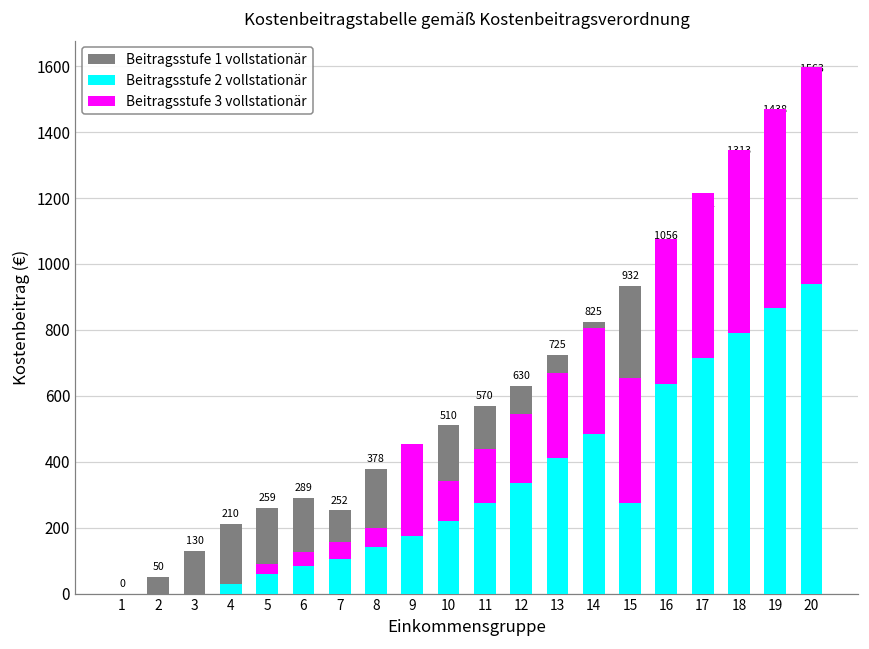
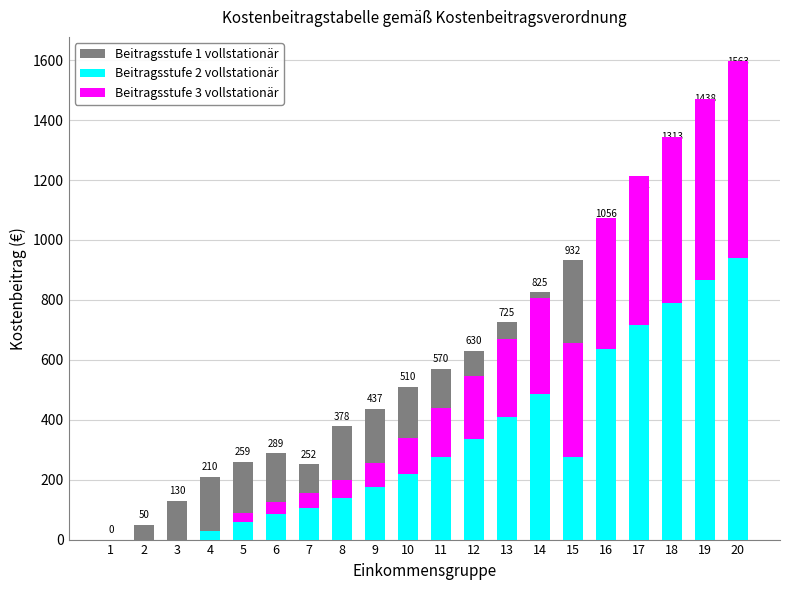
Beitragsstufe 1 vollstationär, 9: 400 -> 440
Beitragsstufe 3 vollstationär, 9: 280 -> 80
